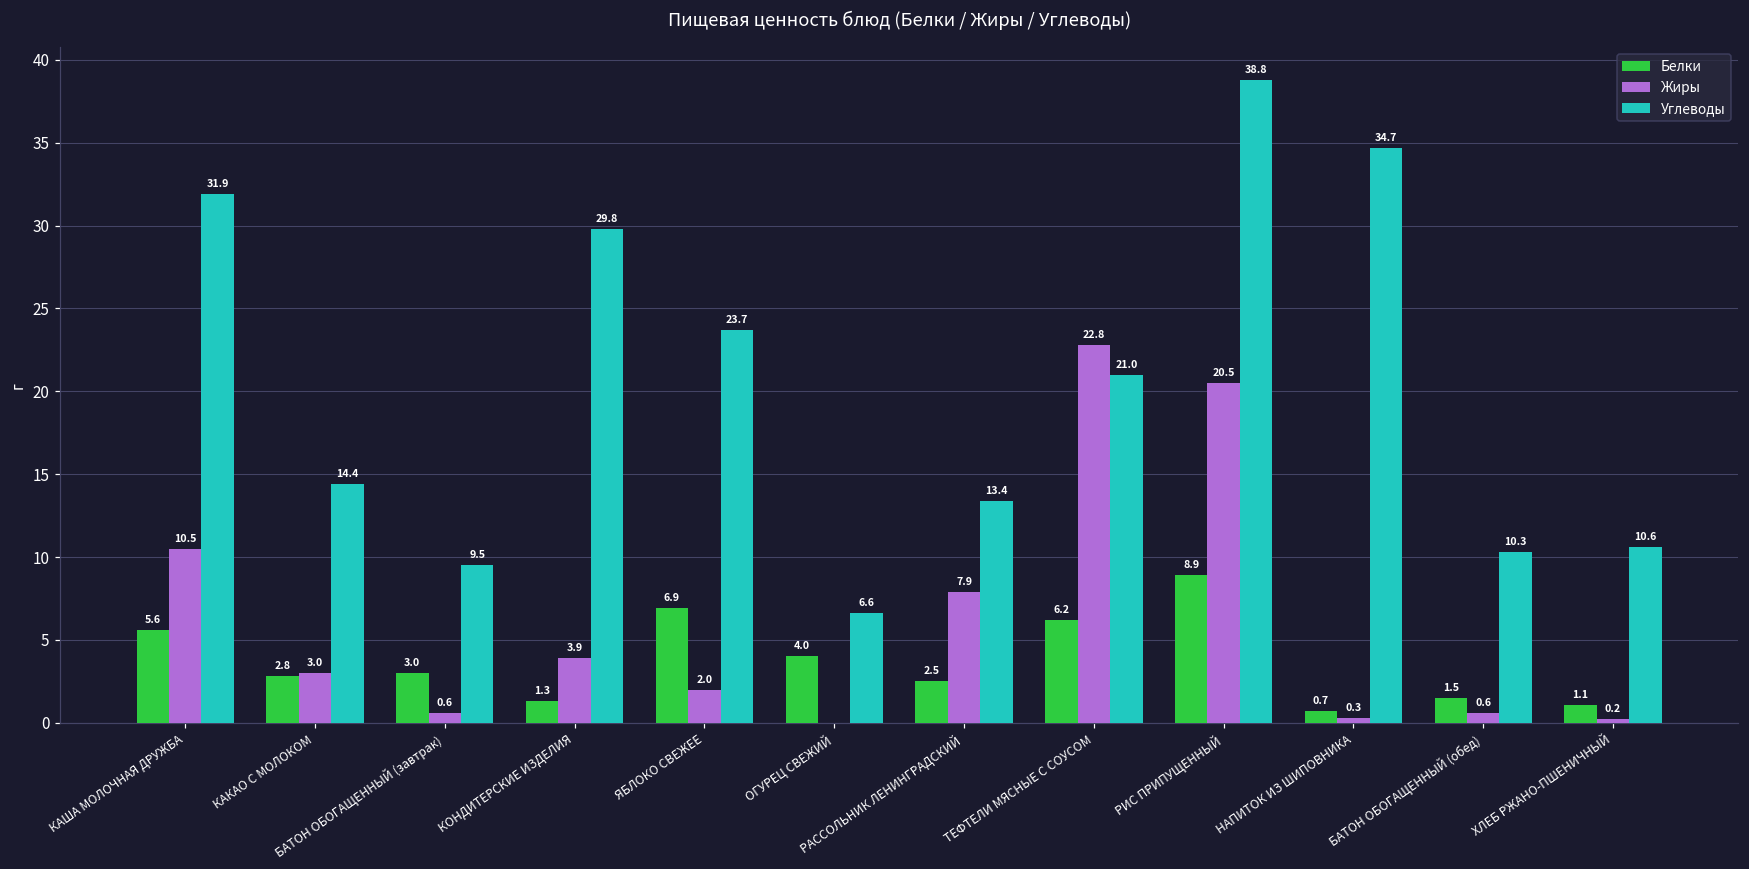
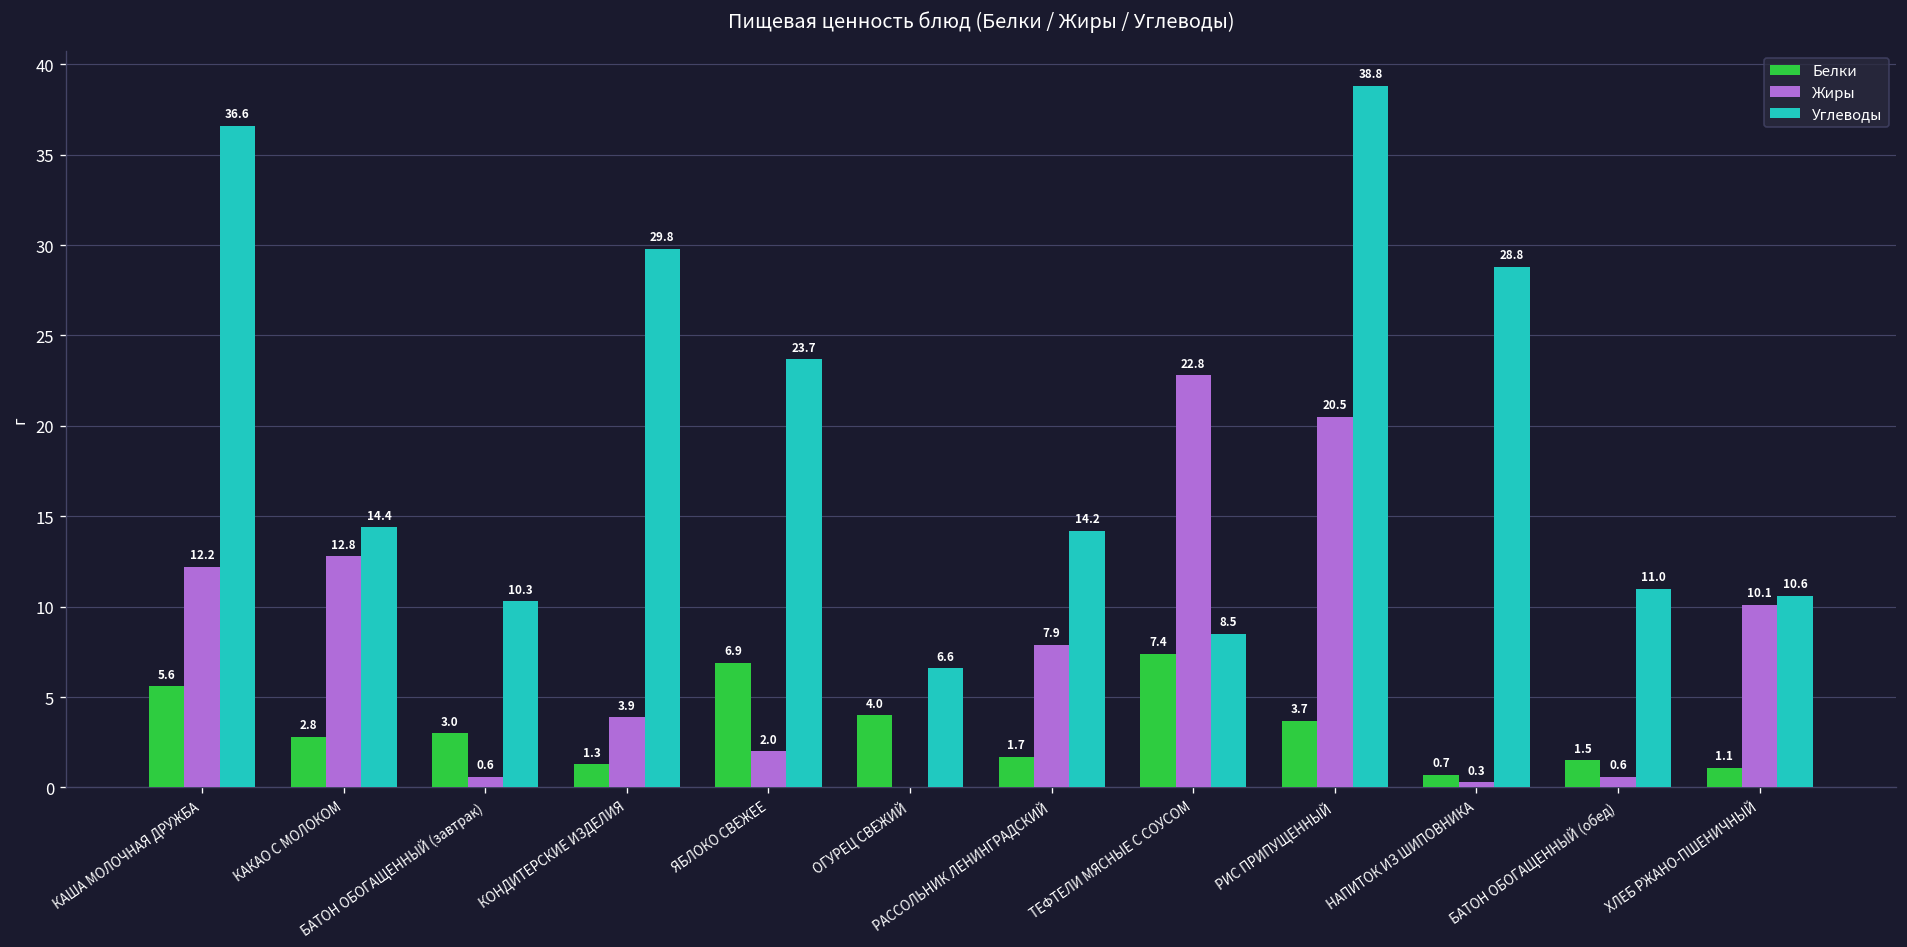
Жиры, КАША МОЛОЧНАЯ ДРУЖБА: 10.5 -> 12.2
Углеводы, КАША МОЛОЧНАЯ ДРУЖБА: 31.9 -> 36.6
Жиры, КАКАО С МОЛОКОМ: 3.0 -> 12.8
Углеводы, БАТОН ОБОГАЩЕННЫЙ (завтрак): 9.5 -> 10.3
Белки, РАССОЛЬНИК ЛЕНИНГРАДСКИЙ: 2.5 -> 1.7
Углеводы, РАССОЛЬНИК ЛЕНИНГРАДСКИЙ: 13.4 -> 14.2
Белки, ТЕФТЕЛИ МЯСНЫЕ С СОУСОМ: 6.2 -> 7.4
Углеводы, ТЕФТЕЛИ МЯСНЫЕ С СОУСОМ: 21.0 -> 8.5
Белки, РИС ПРИПУЩЕННЫЙ: 8.9 -> 3.7
Углеводы, НАПИТОК ИЗ ШИПОВНИКА: 34.7 -> 28.8
Углеводы, БАТОН ОБОГАЩЕННЫЙ (обед): 10.3 -> 11.0
Жиры, ХЛЕБ РЖАНО-ПШЕНИЧНЫЙ: 0.2 -> 10.1
